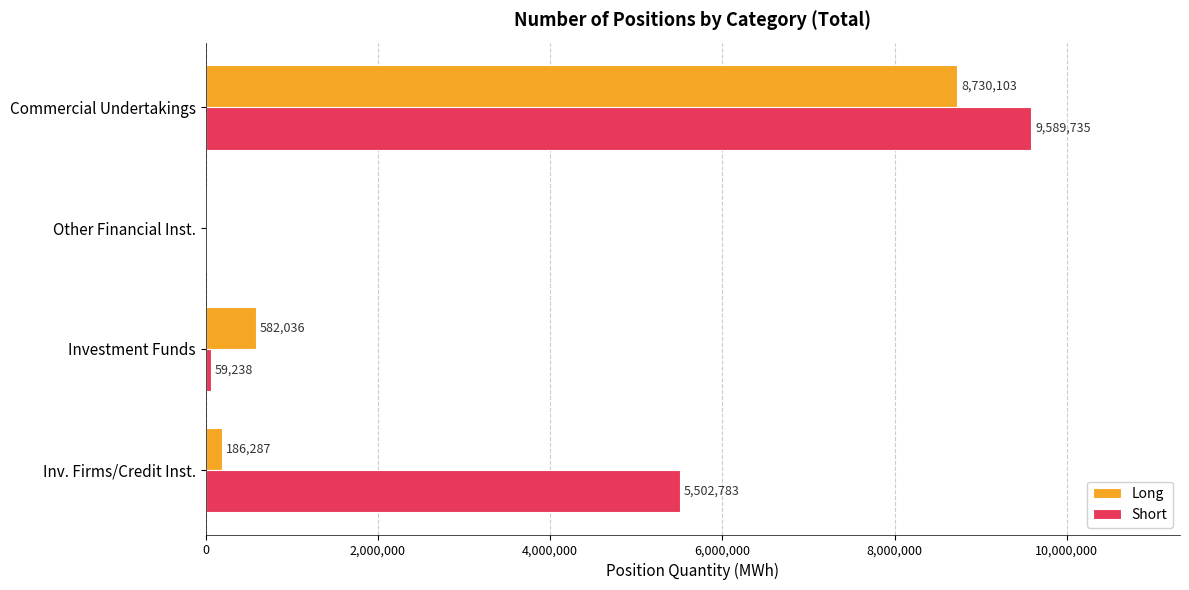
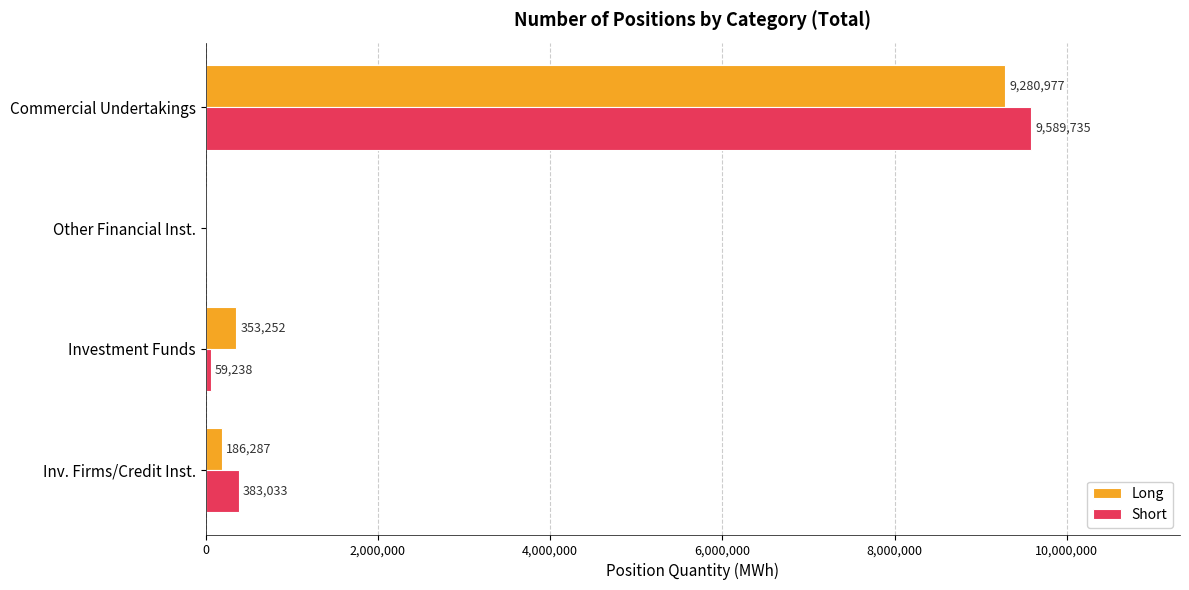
Long, Commercial Undertakings: 8,730,103 -> 9,280,977
Long, Investment Funds: 582,036 -> 353,252
Short, Inv. Firms/Credit Inst.: 5,502,783 -> 383,033
